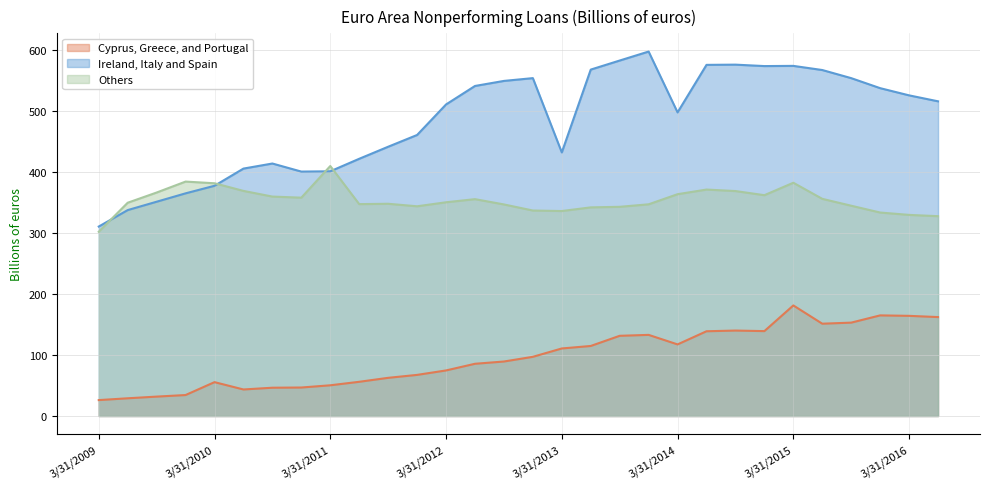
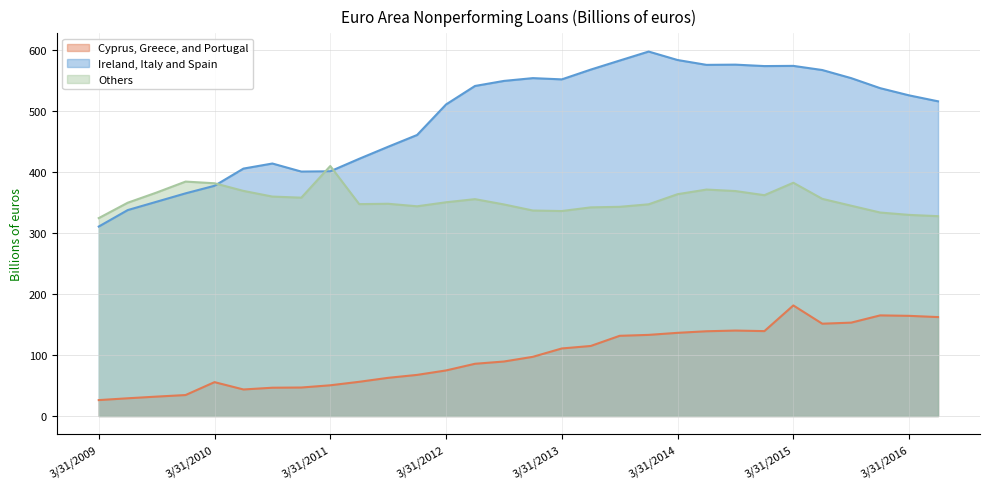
Others, 3/31/2009: 300 -> 320
Ireland, Italy and Spain, 3/31/2013: 430 -> 550
Cyprus, Greece, and Portugal, 3/31/2014: 120 -> 140
Ireland, Italy and Spain, 3/31/2014: 500 -> 580
